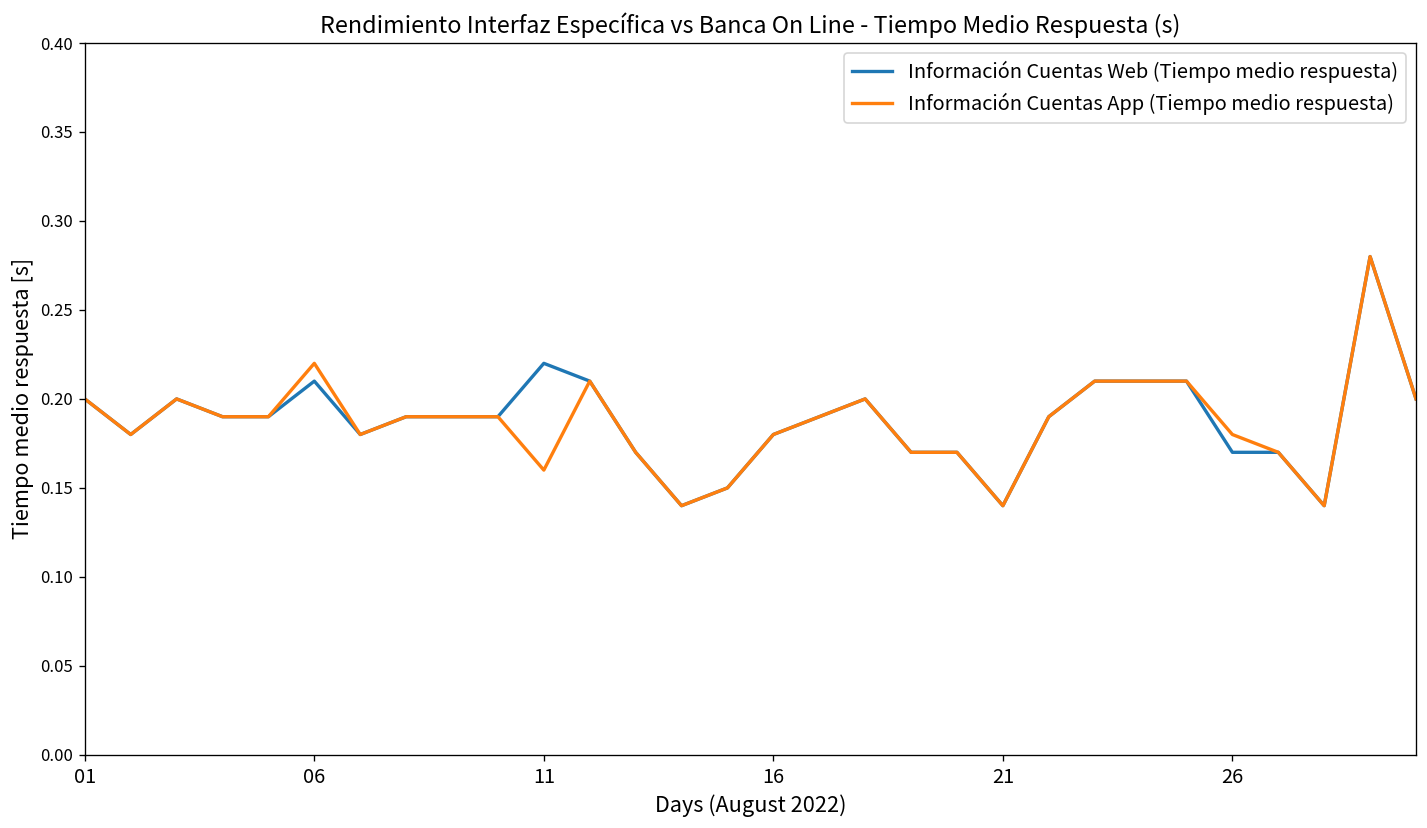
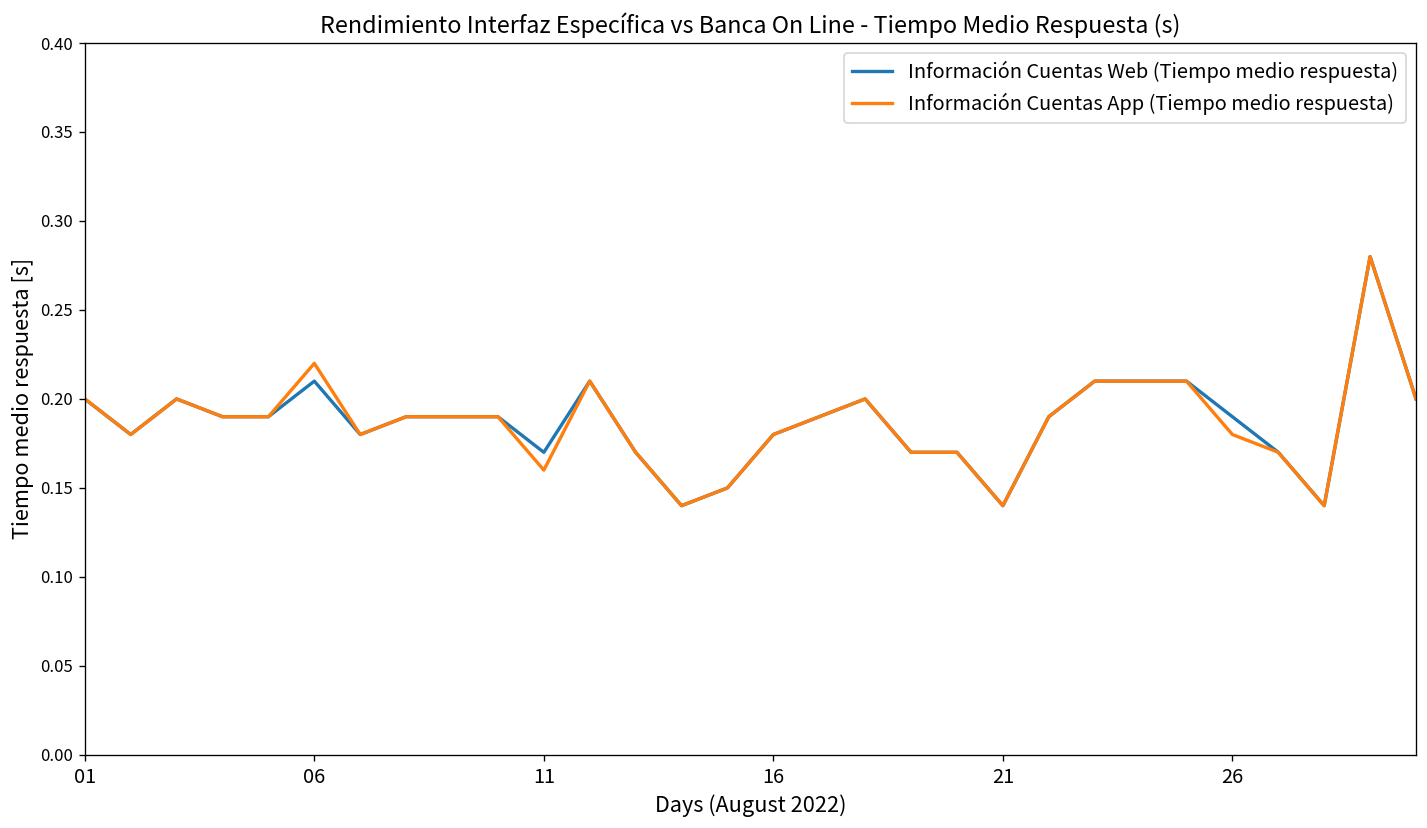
Información Cuentas Web (Tiempo medio respuesta), 11: 0.22 -> 0.17
Información Cuentas Web (Tiempo medio respuesta), 26: 0.17 -> 0.19
